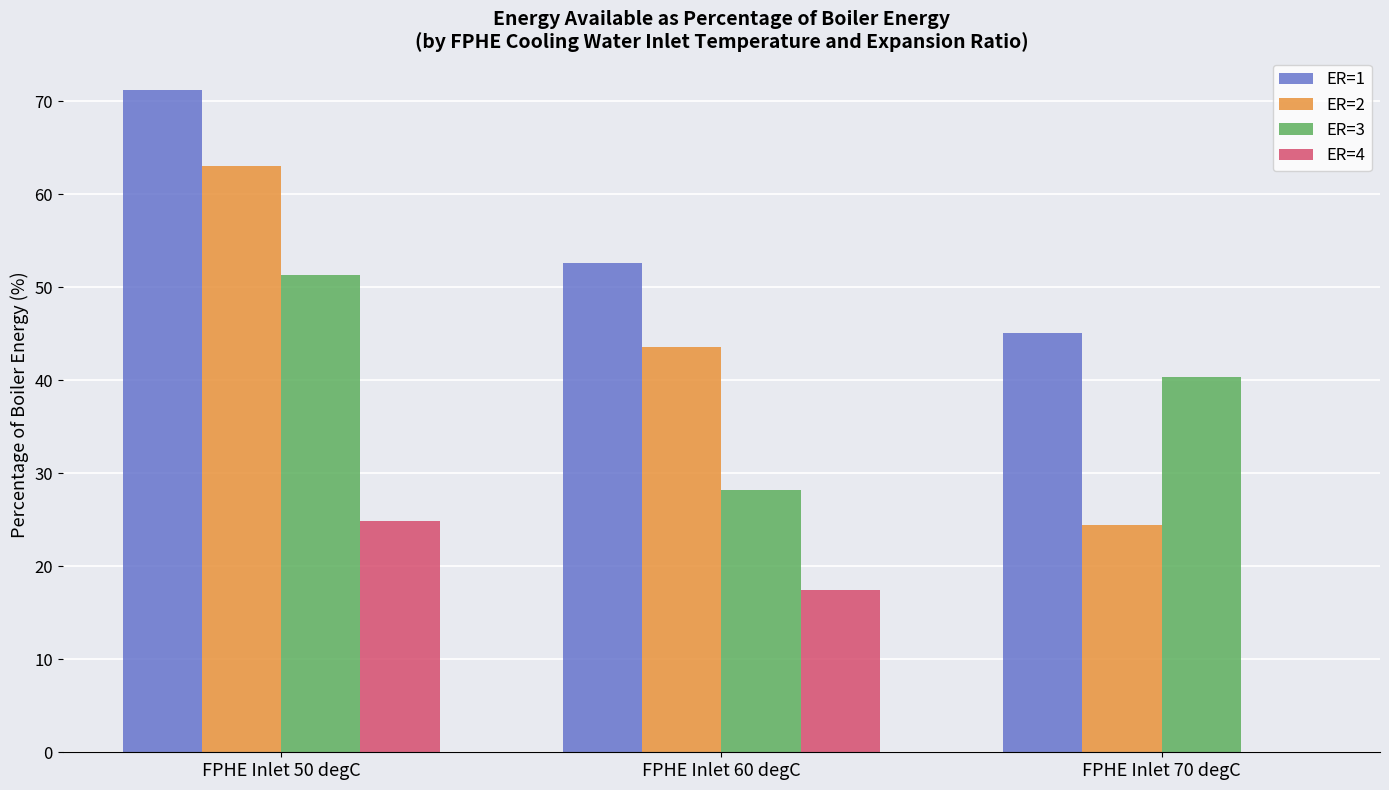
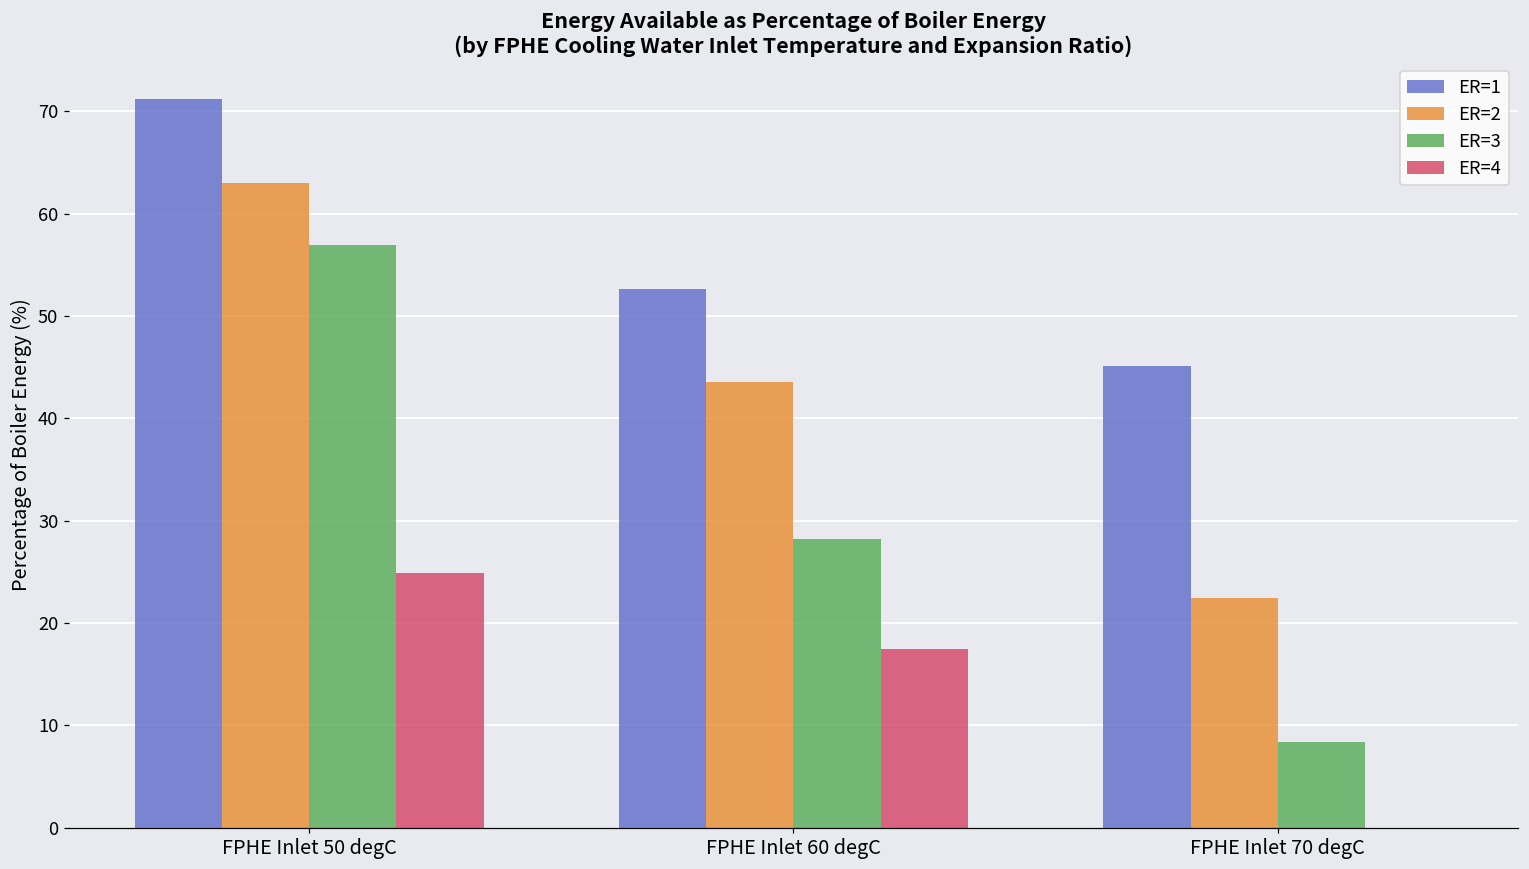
ER=3, FPHE Inlet 50 degC: 51 -> 57
ER=2, FPHE Inlet 70 degC: 24 -> 22
ER=3, FPHE Inlet 70 degC: 40 -> 8
